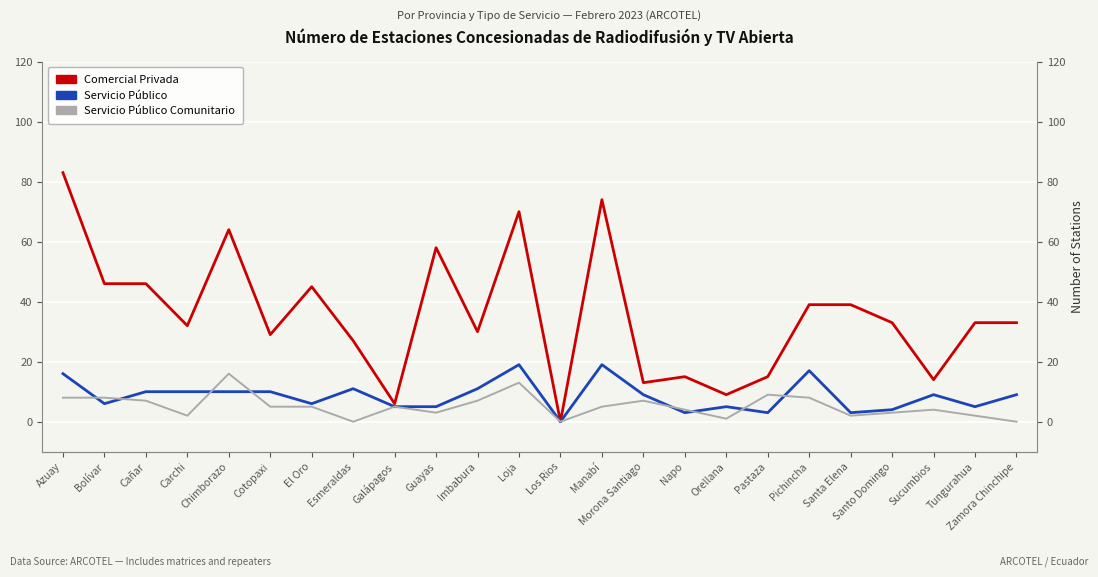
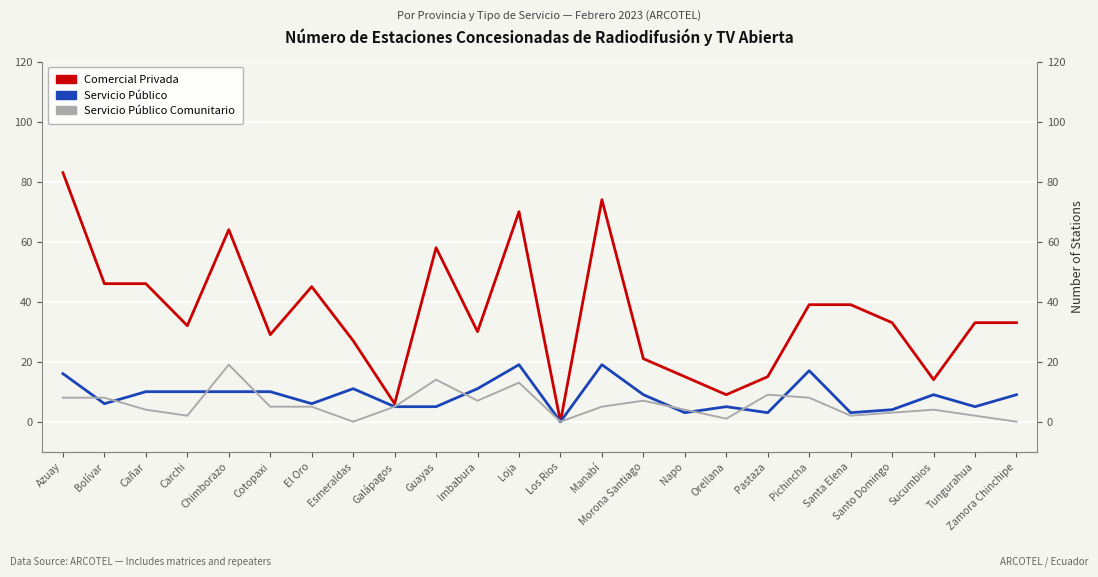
Servicio Público Comunitario, Cañar: 7 -> 4
Servicio Público Comunitario, Chimborazo: 16 -> 19
Servicio Público Comunitario, Guayas: 3 -> 14
Comercial Privada, Morona Santiago: 13 -> 21
